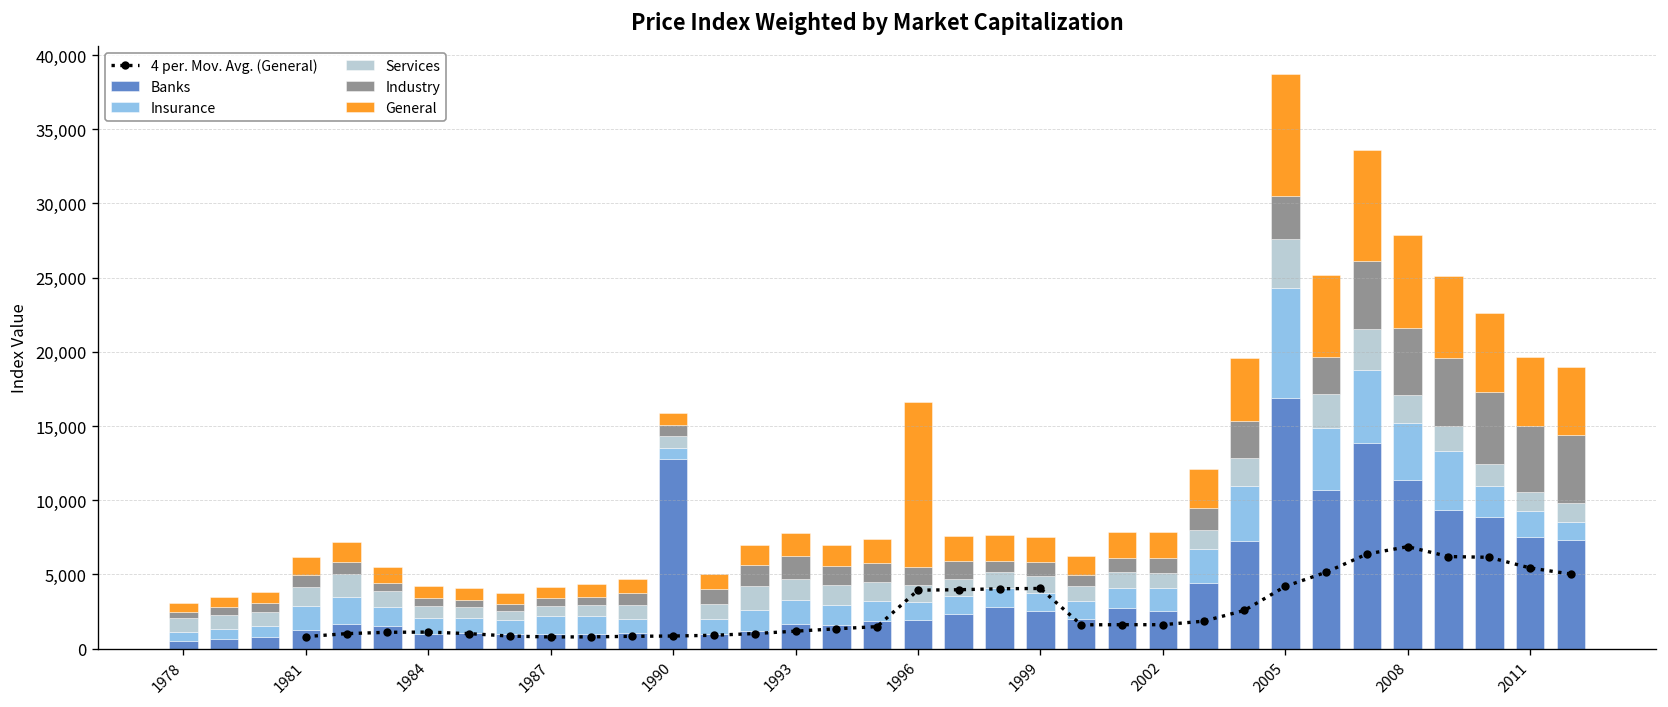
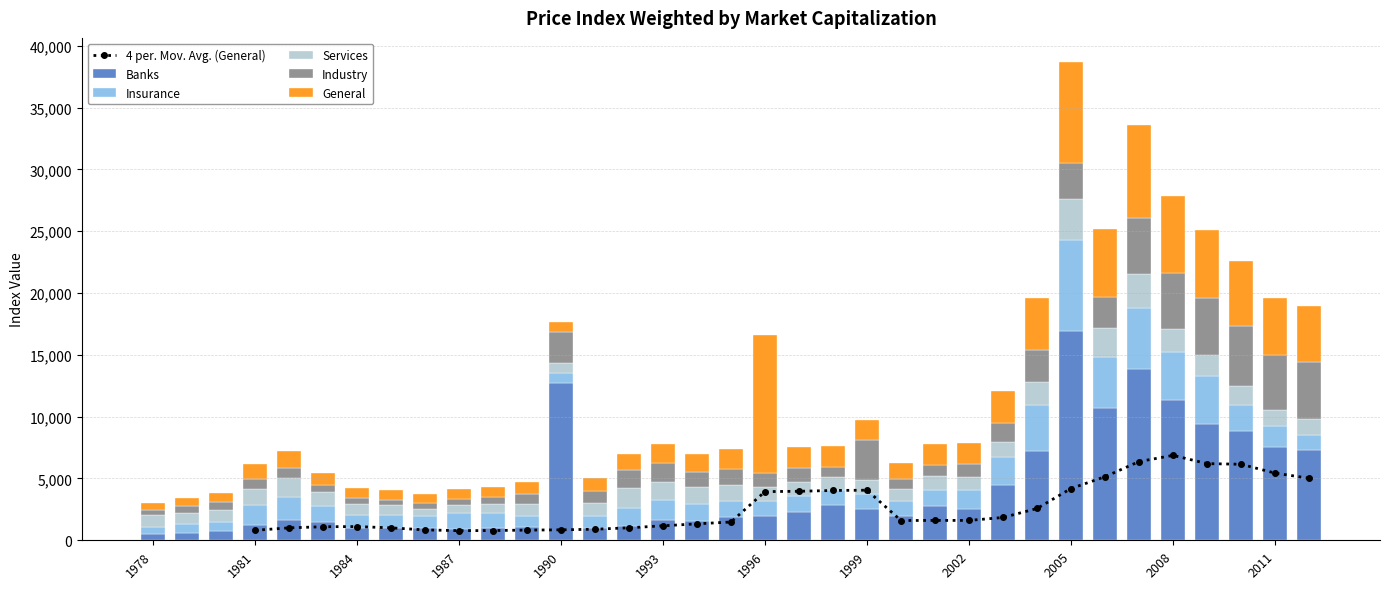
Industry, 1990: 700 -> 2,500
Industry, 1999: 1,000 -> 3,200
